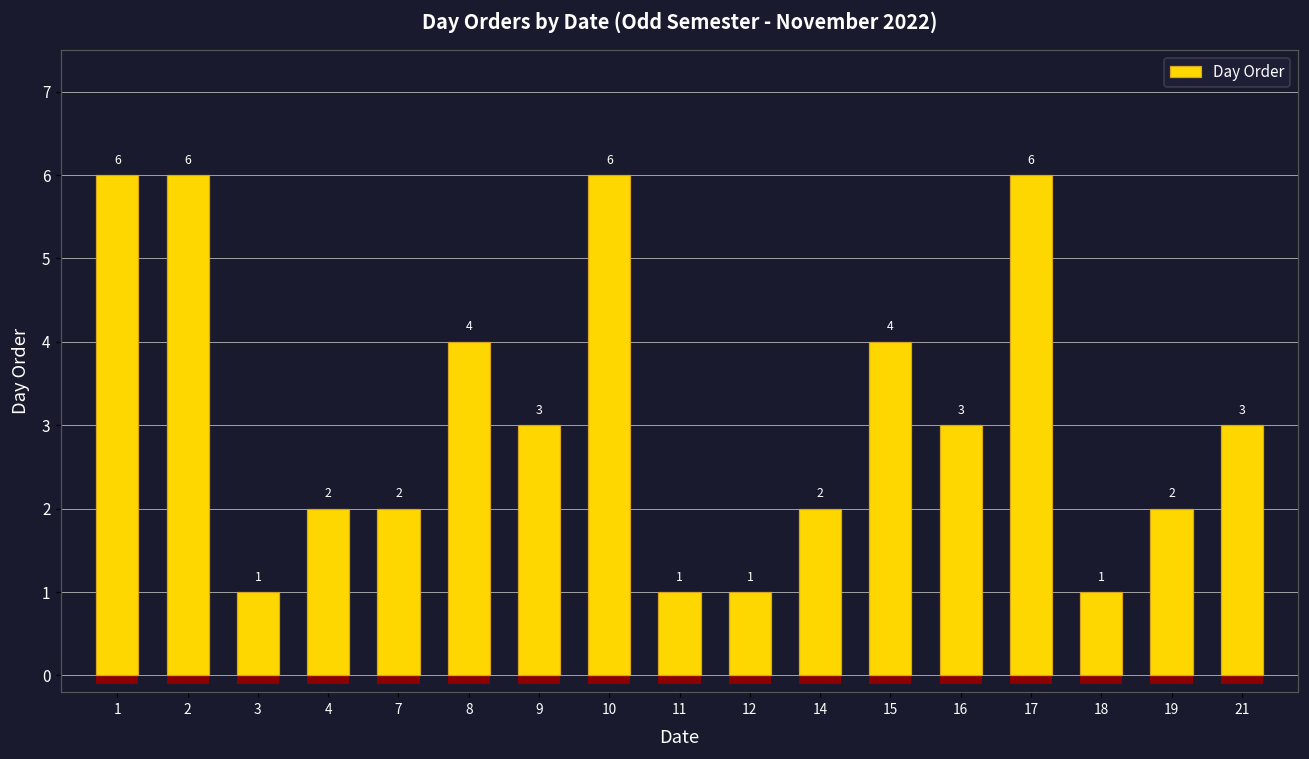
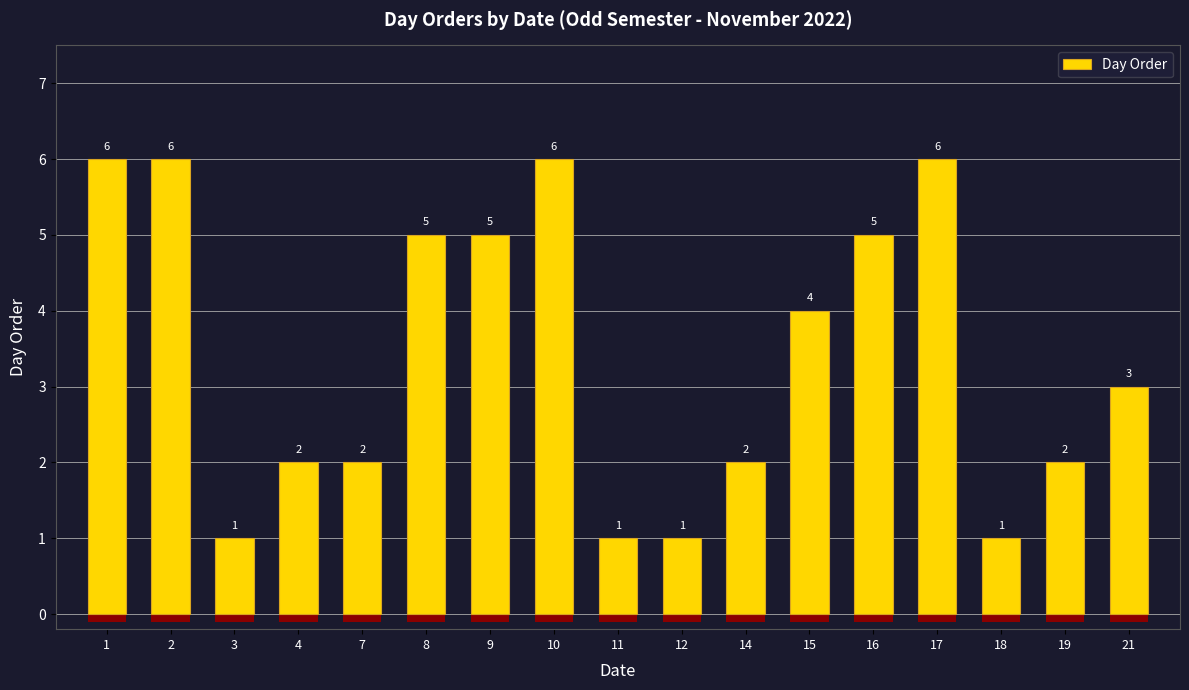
Day Order, 8: 4 -> 5
Day Order, 9: 3 -> 5
Day Order, 16: 3 -> 5
